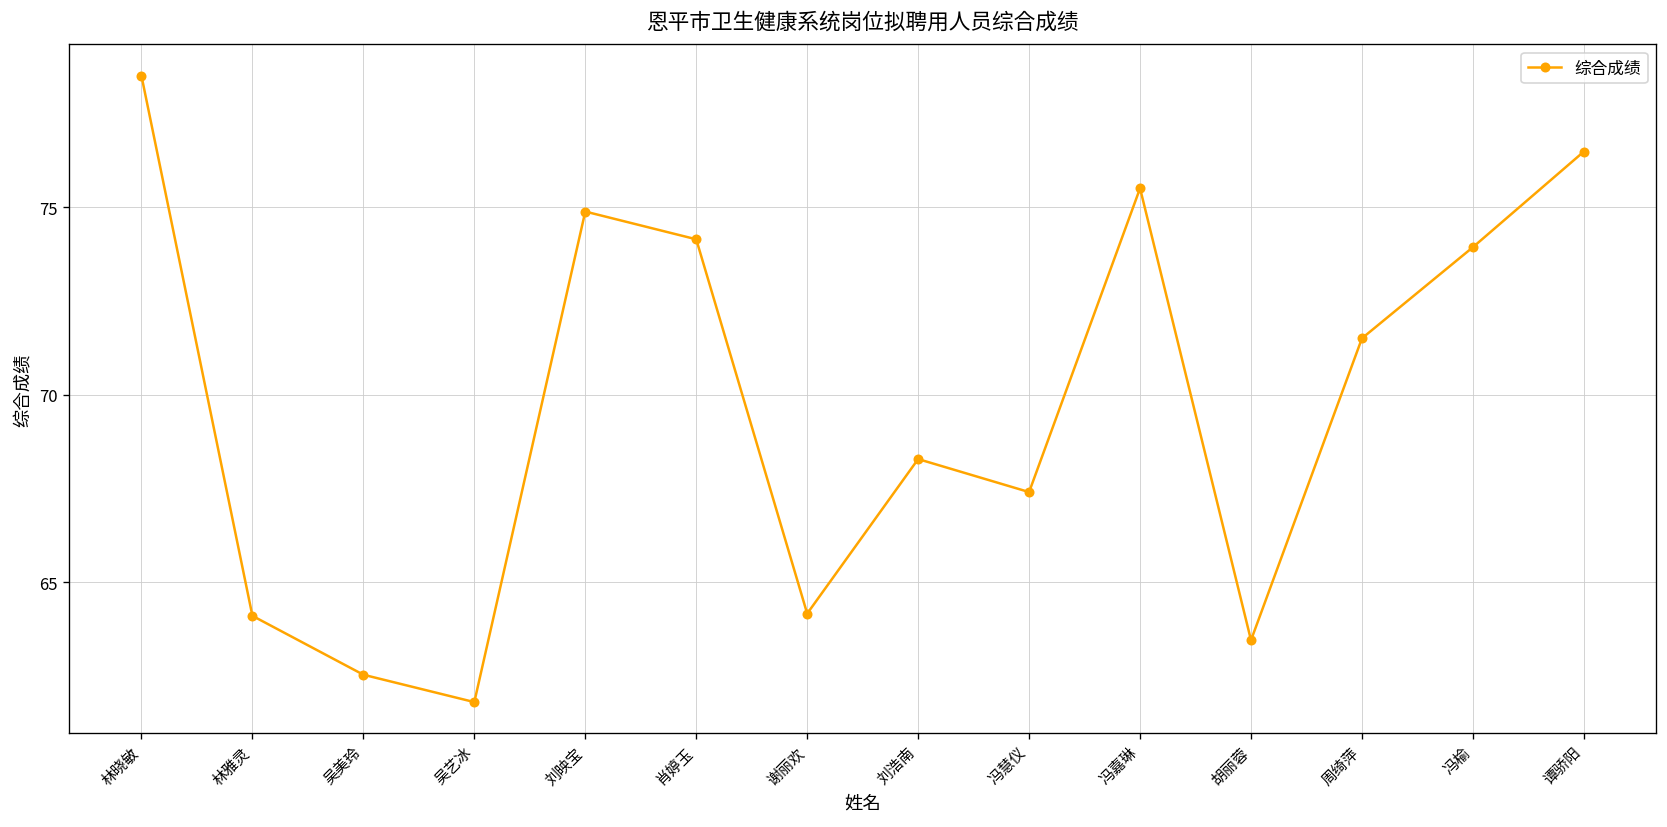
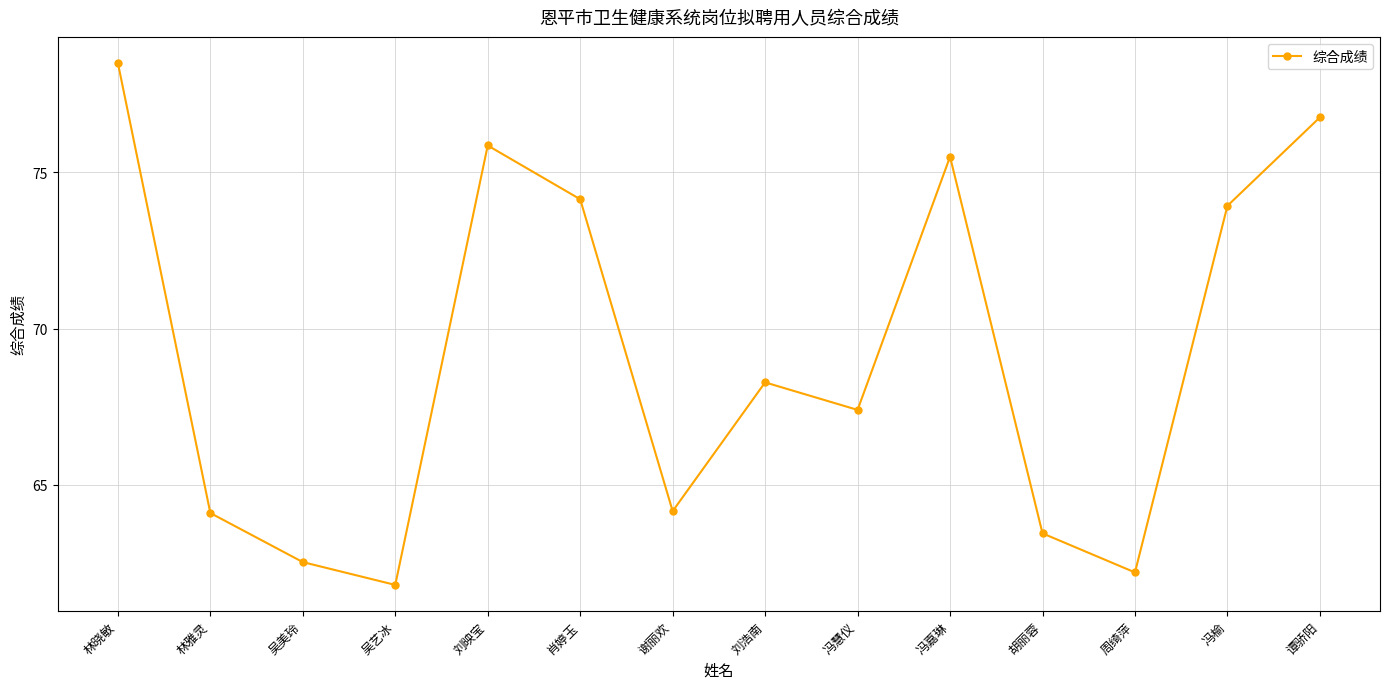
刘映宝: 74.9 -> 75.9
周绮萍: 71.5 -> 62.2
谭骄阳: 76.5 -> 76.8
